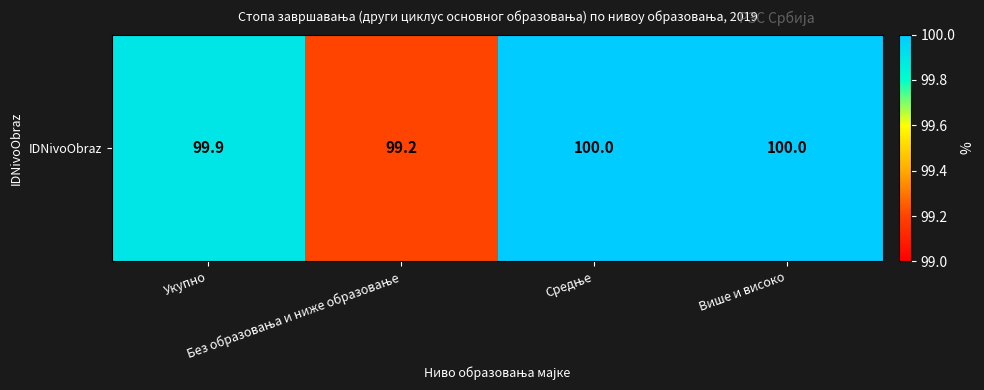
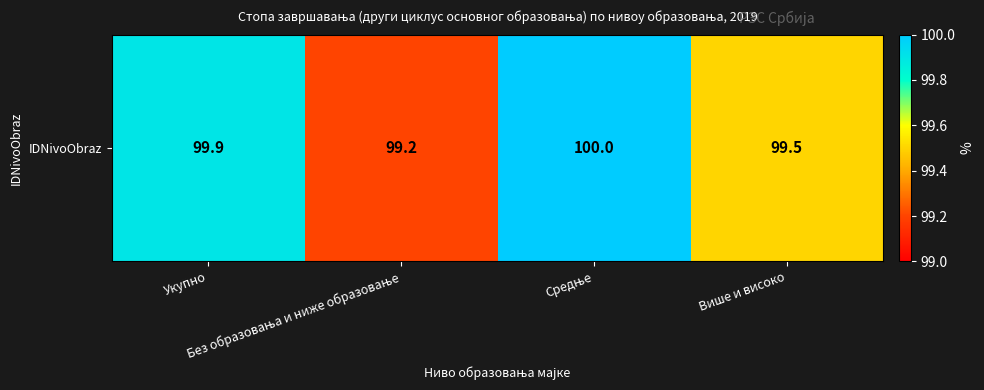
IDNivoObraz, Више и високо: 100.0 -> 99.5
